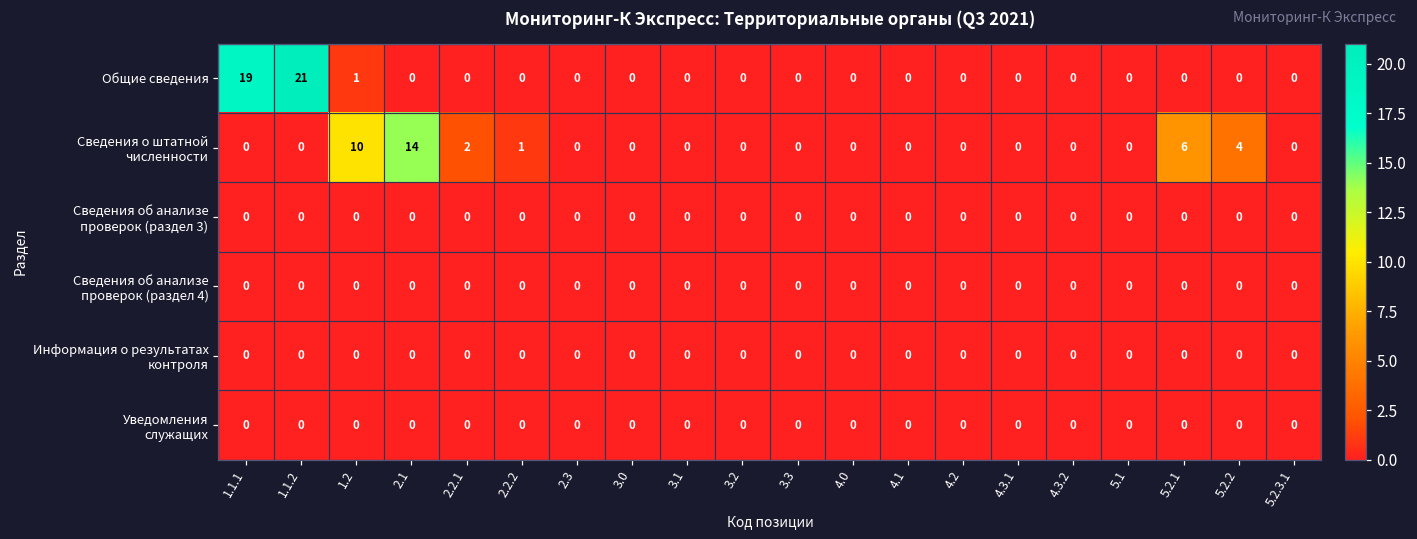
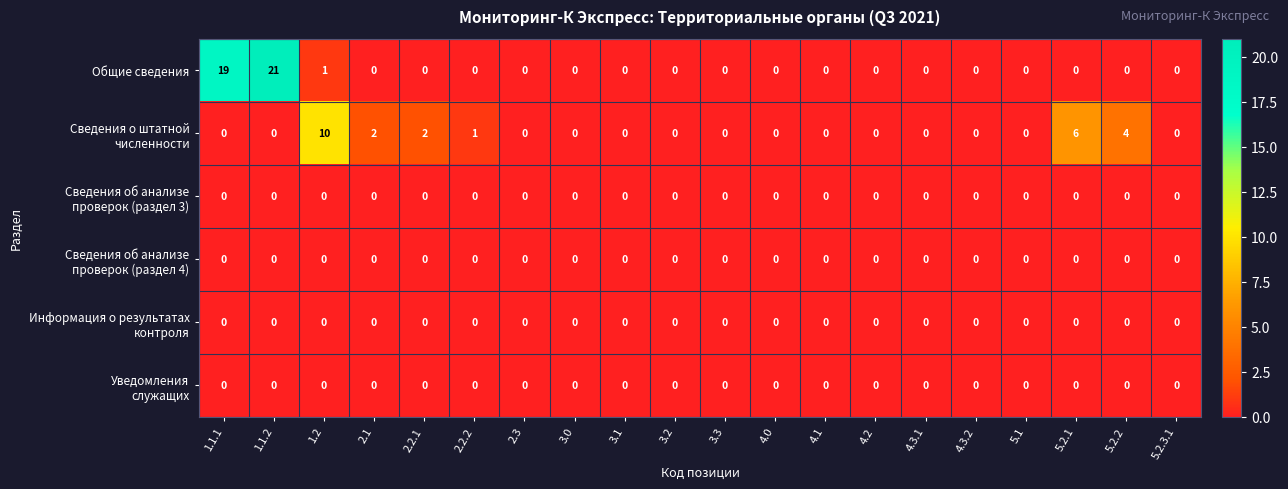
Сведения о штатной численности, 2.1: 14 -> 2
